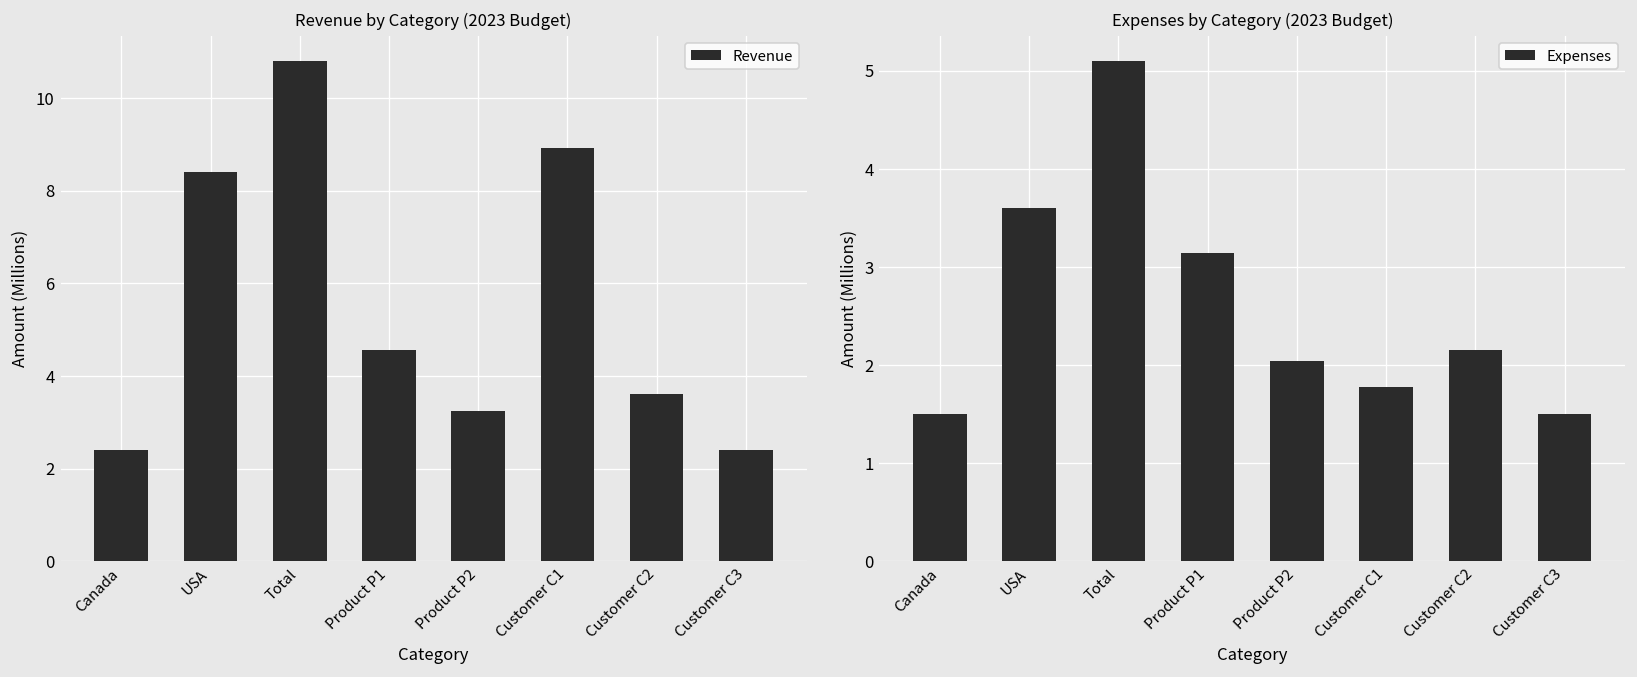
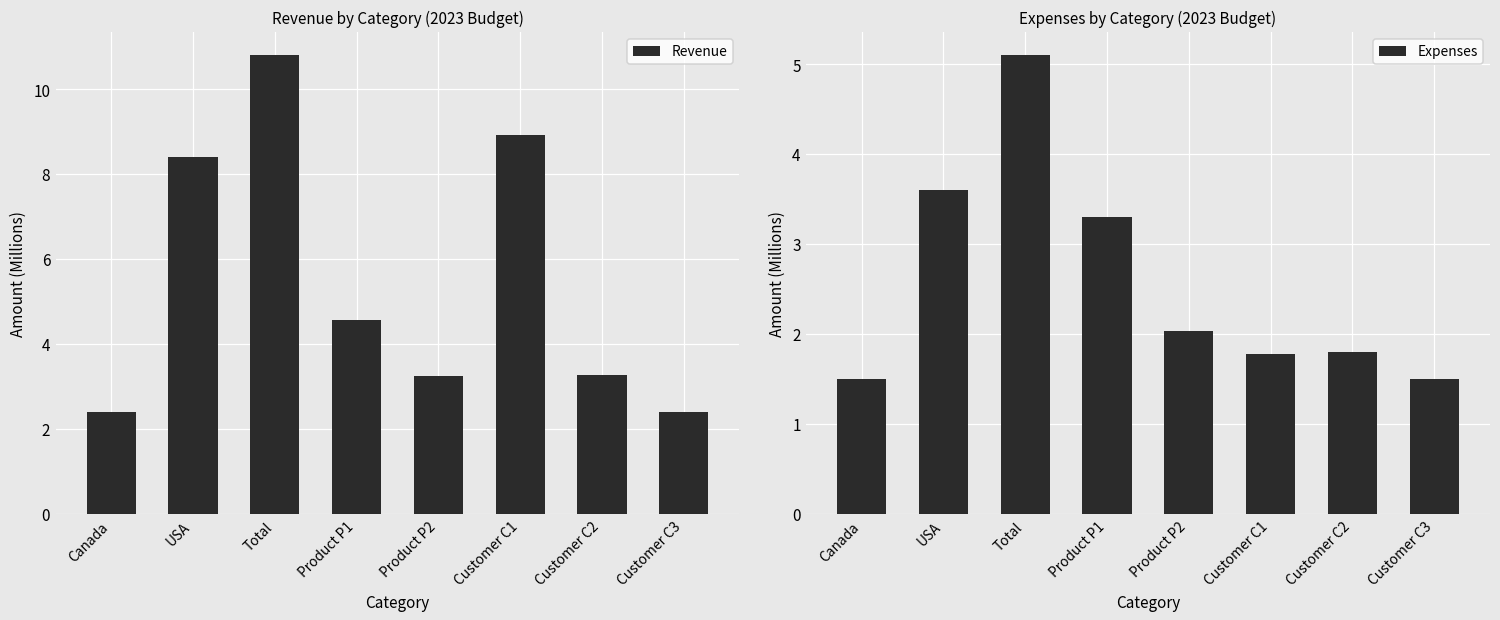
Revenue by Category (2023 Budget), Customer C2: 3.6 -> 3.3
Expenses by Category (2023 Budget), Product P1: 3.1 -> 3.3
Expenses by Category (2023 Budget), Customer C2: 2.2 -> 1.8
